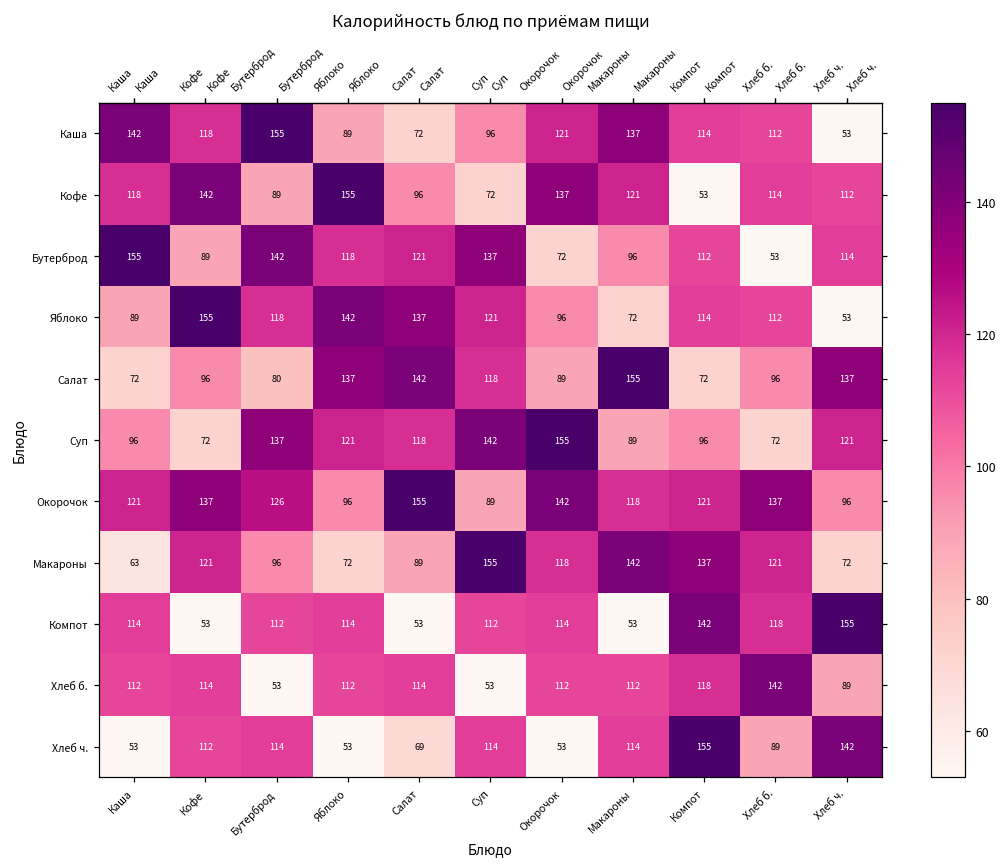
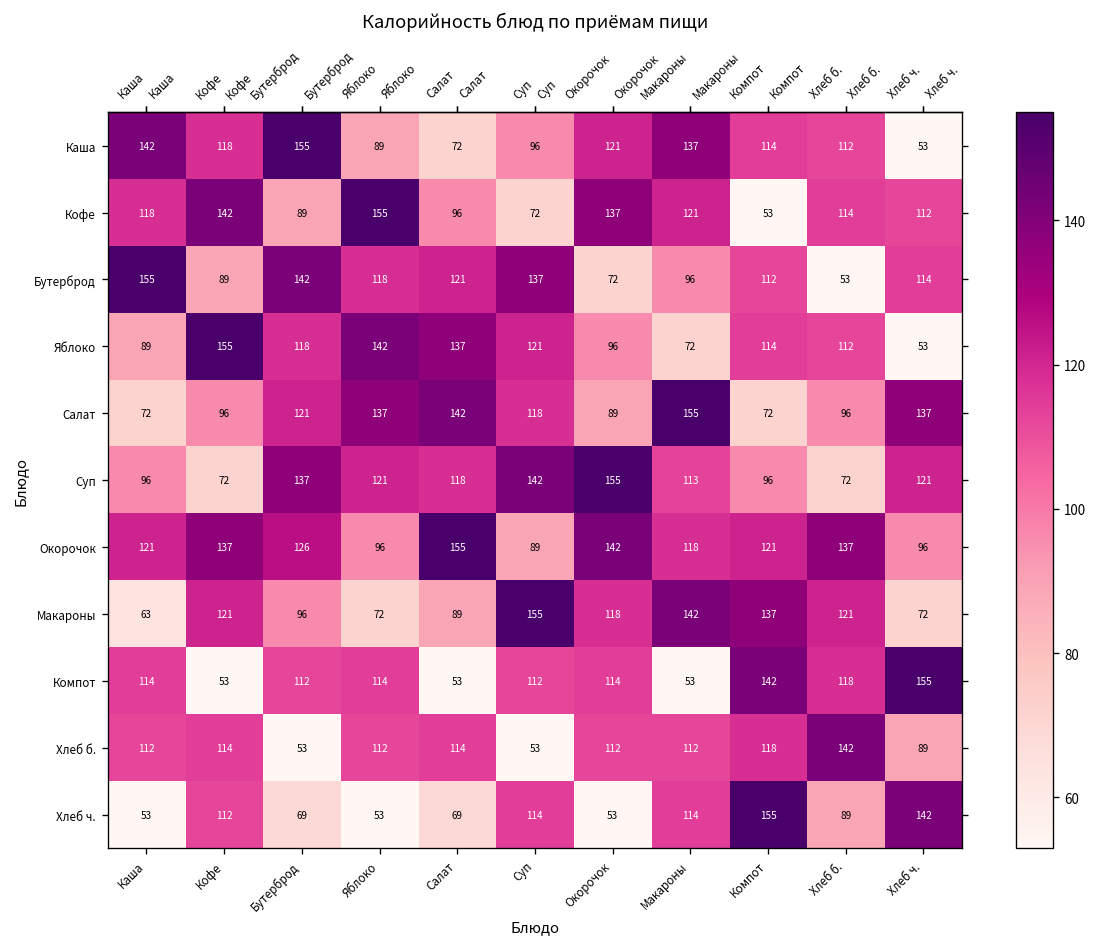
Салат, Бутерброд: 80 -> 121
Суп, Макароны: 89 -> 113
Хлеб ч., Бутерброд: 114 -> 69
